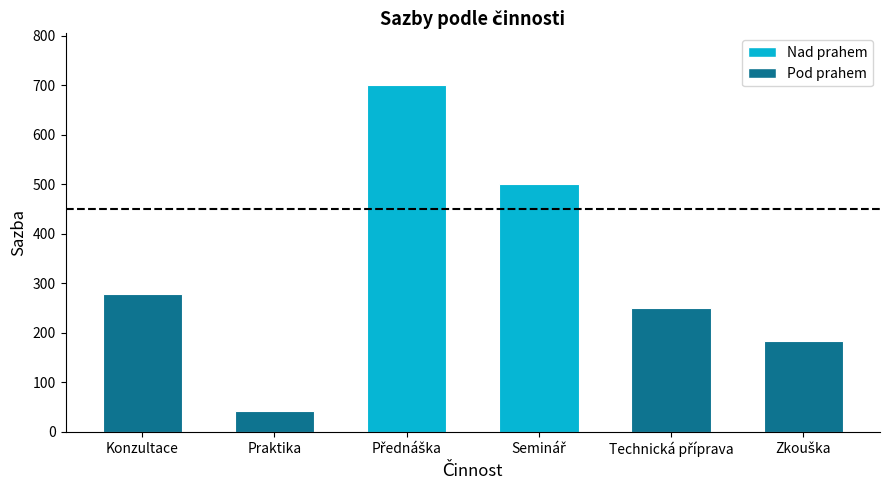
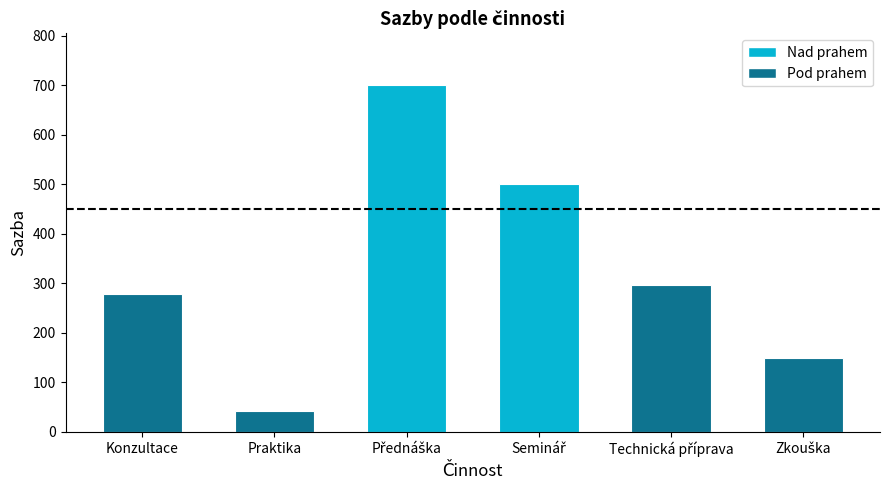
Technická příprava: 250 -> 300
Zkouška: 180 -> 150
